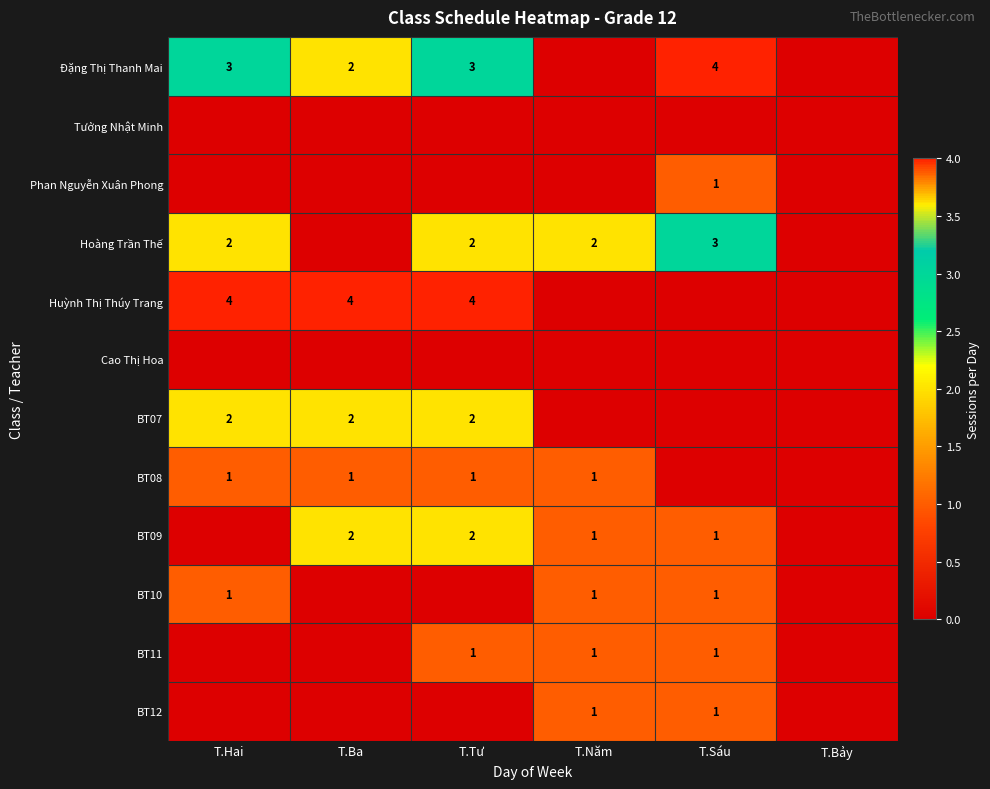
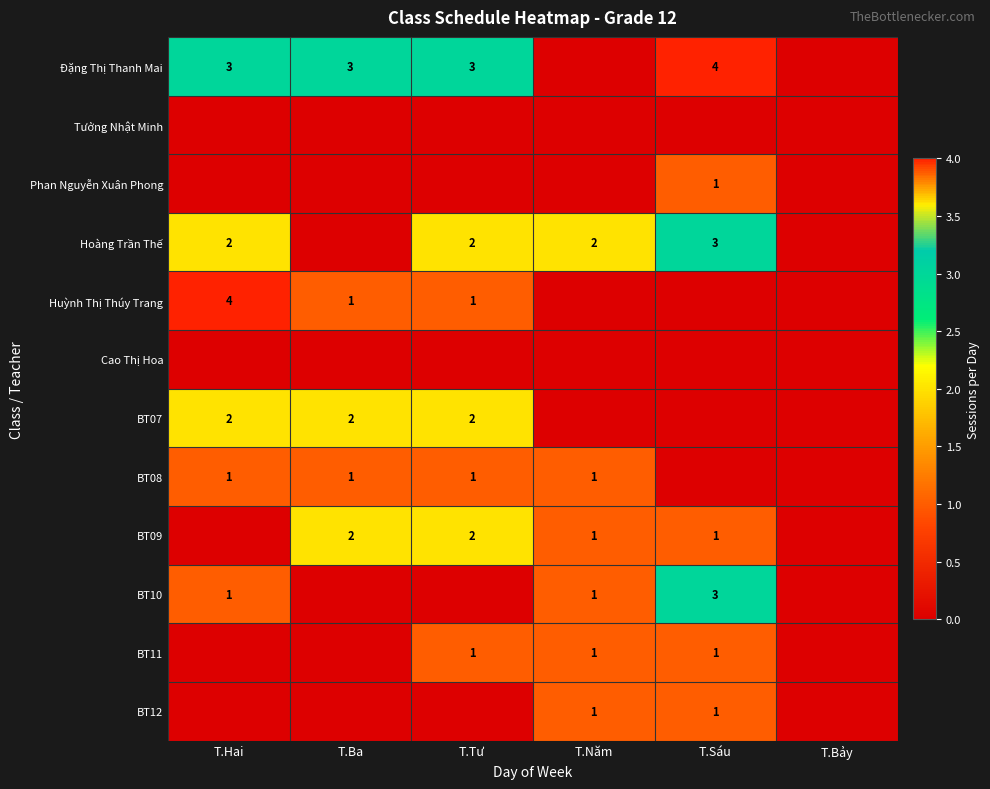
Đặng Thị Thanh Mai, T.Ba: 2 -> 3
Huỳnh Thị Thúy Trang, T.Ba: 4 -> 1
Huỳnh Thị Thúy Trang, T.Tư: 4 -> 1
BT10, T.Sáu: 1 -> 3
